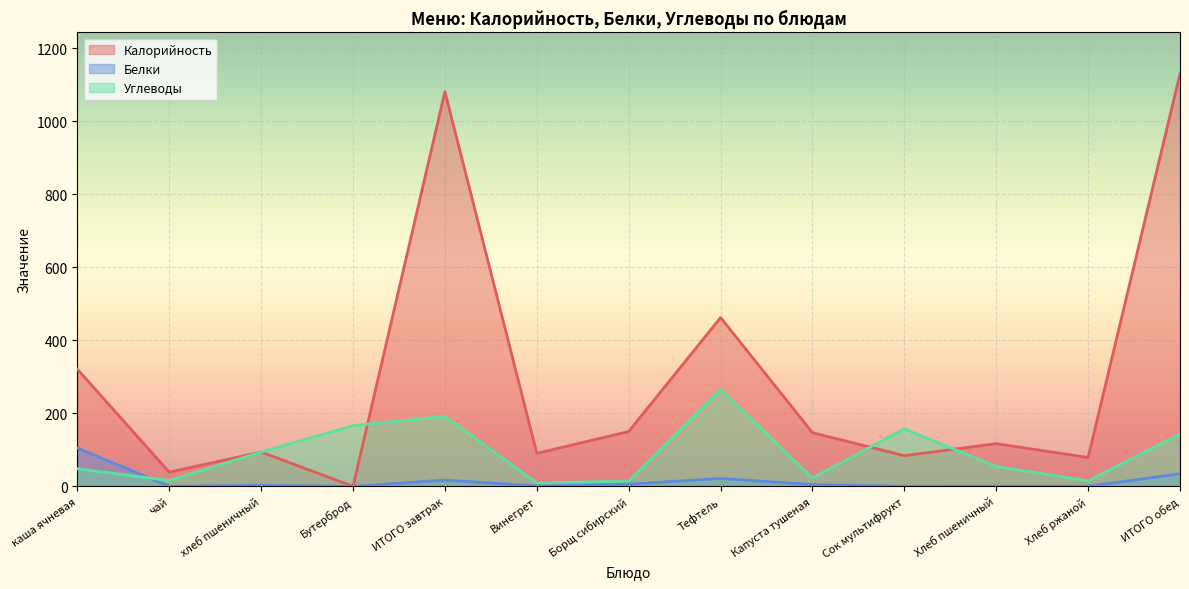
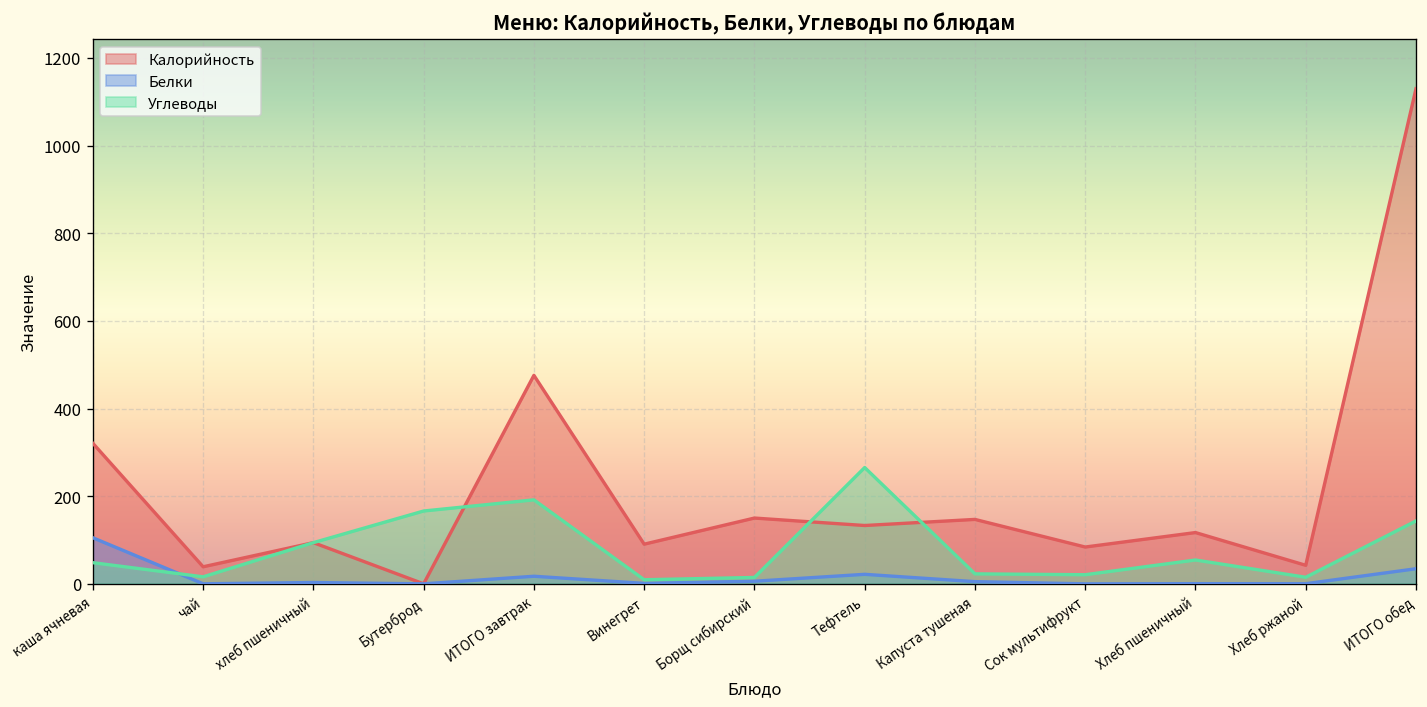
Калорийность, ИТОГО завтрак: 1080 -> 480
Калорийность, Тефтель: 460 -> 130
Углеводы, Сок мультифрукт: 160 -> 20
Калорийность, Хлеб ржаной: 80 -> 40
